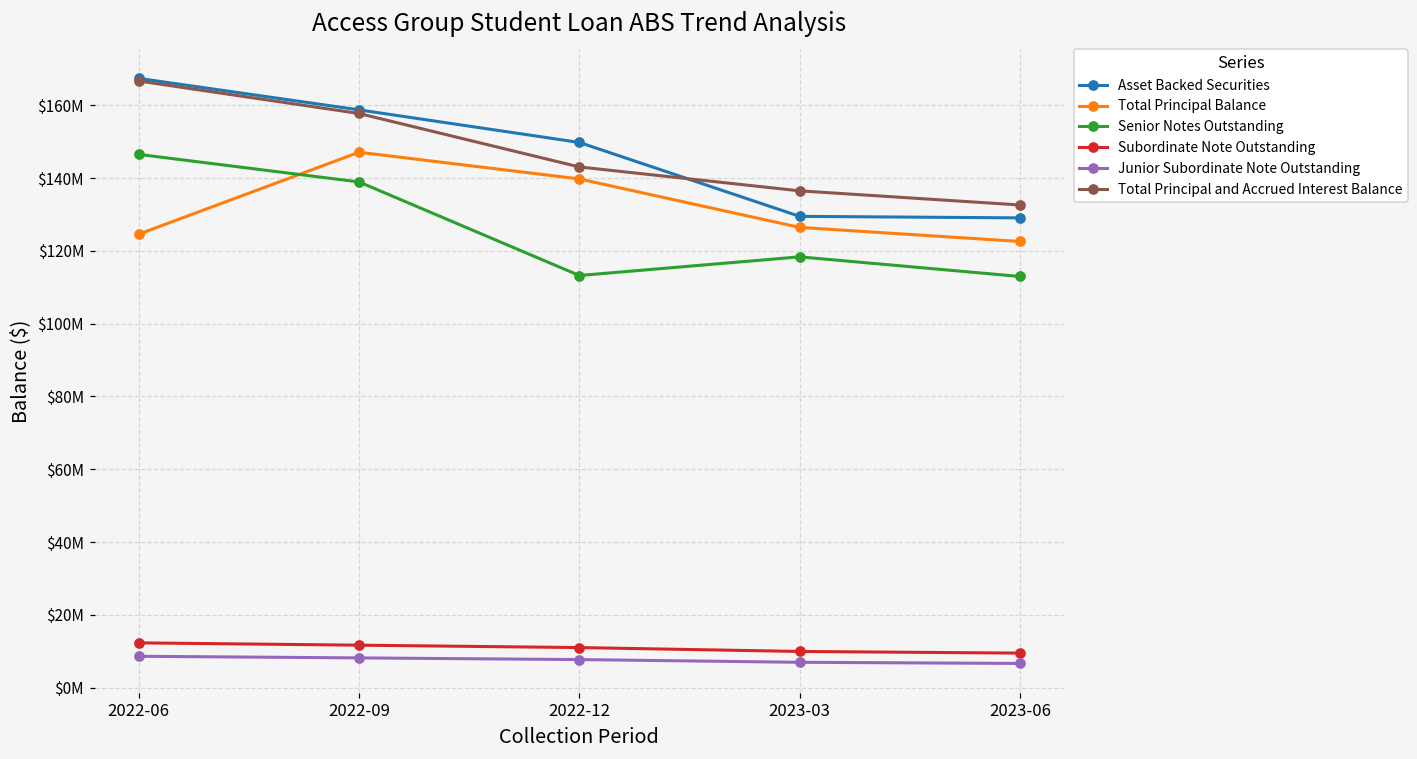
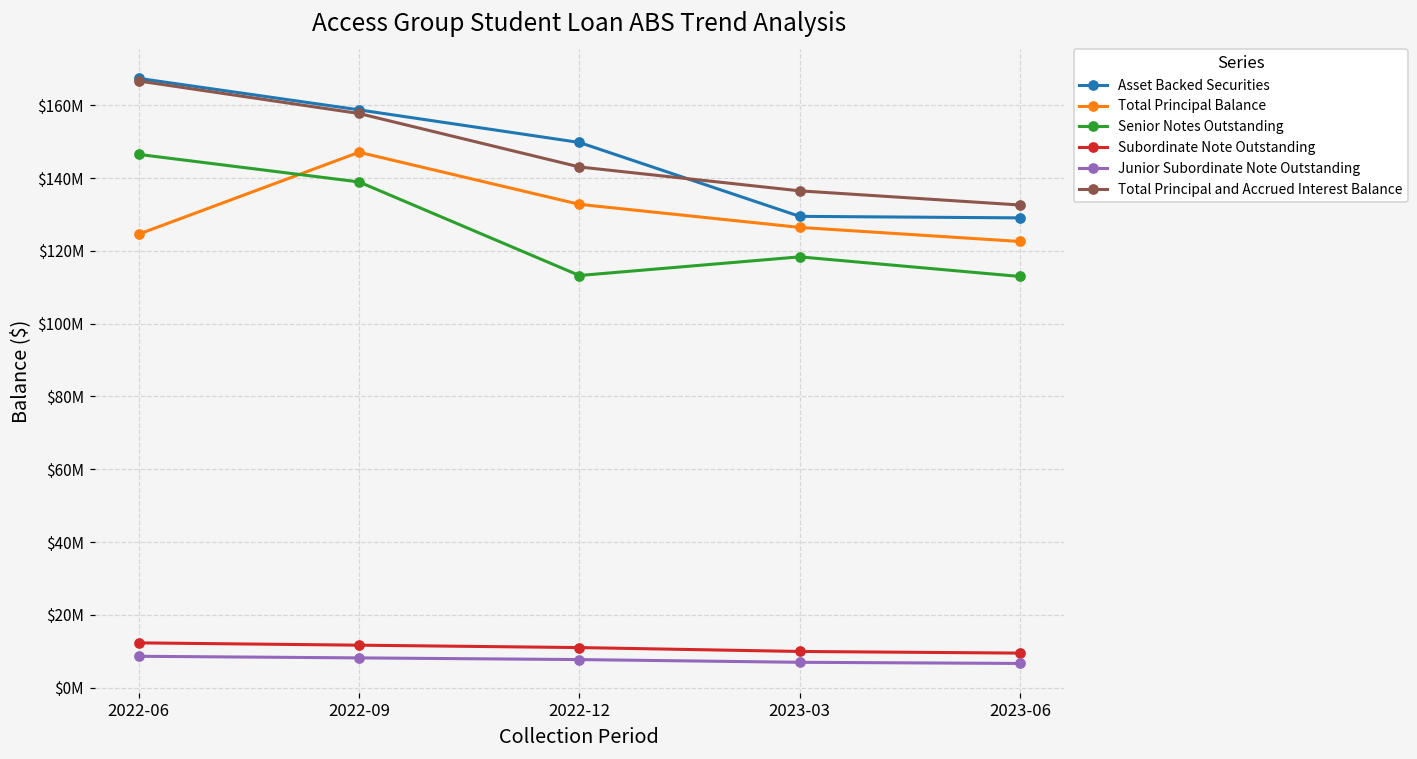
Total Principal Balance, 2022-12: $140000000 -> $133000000
